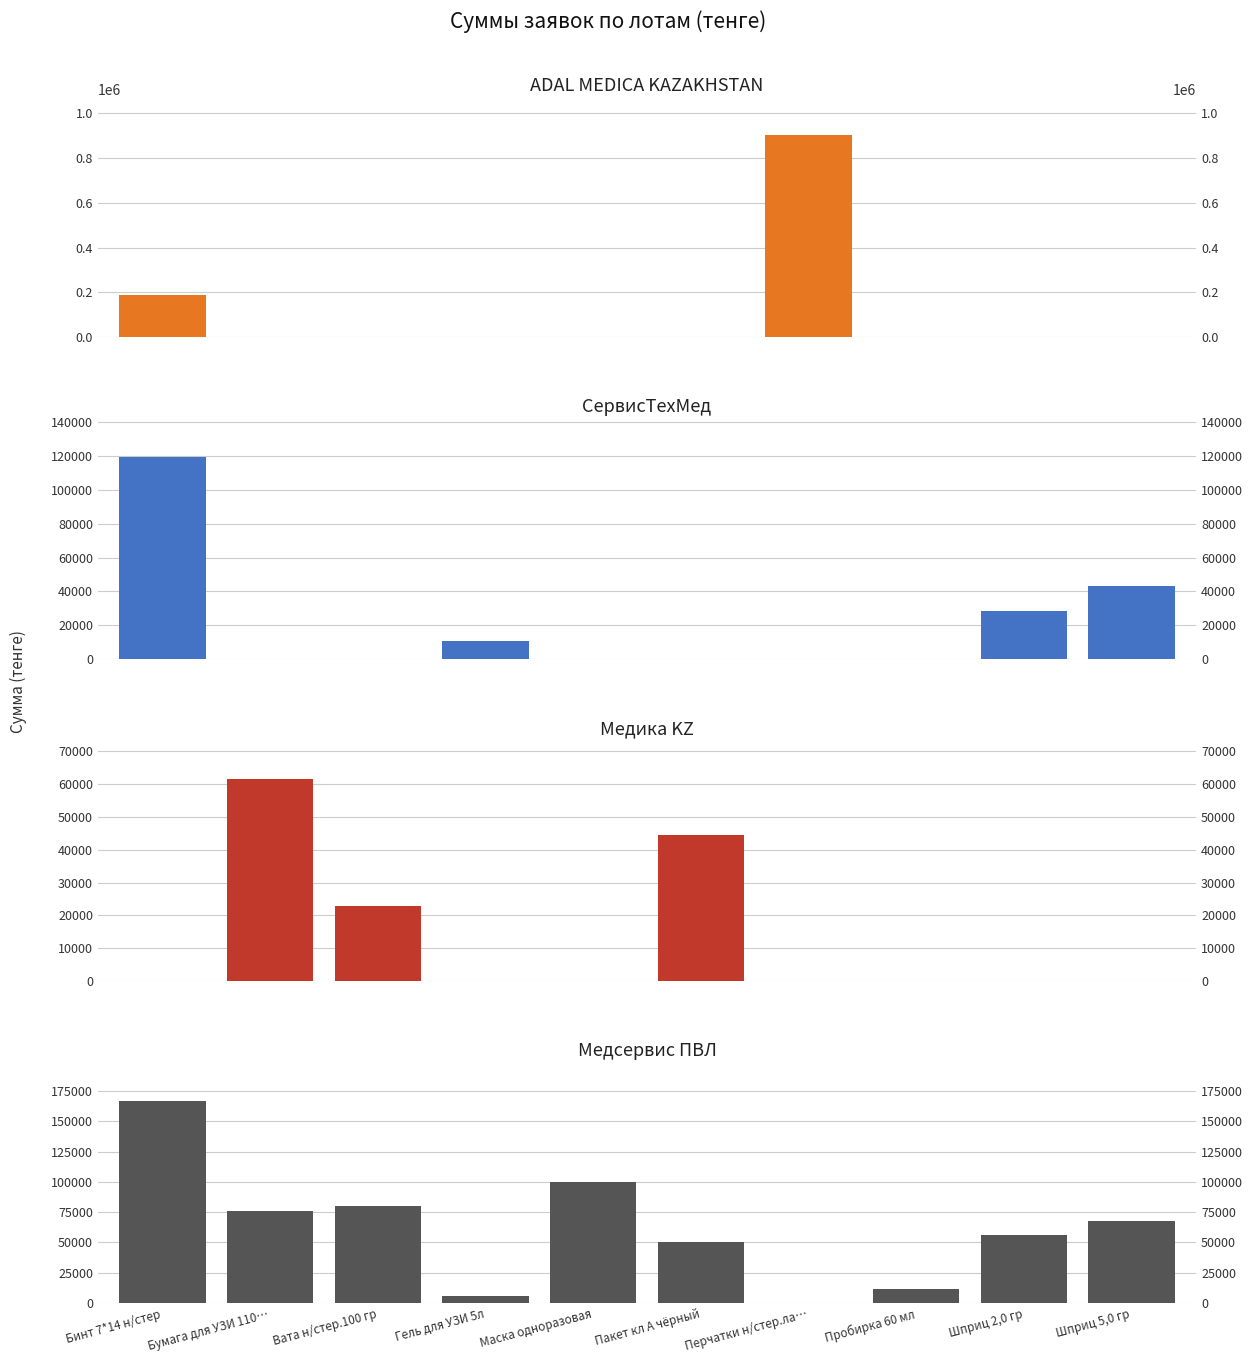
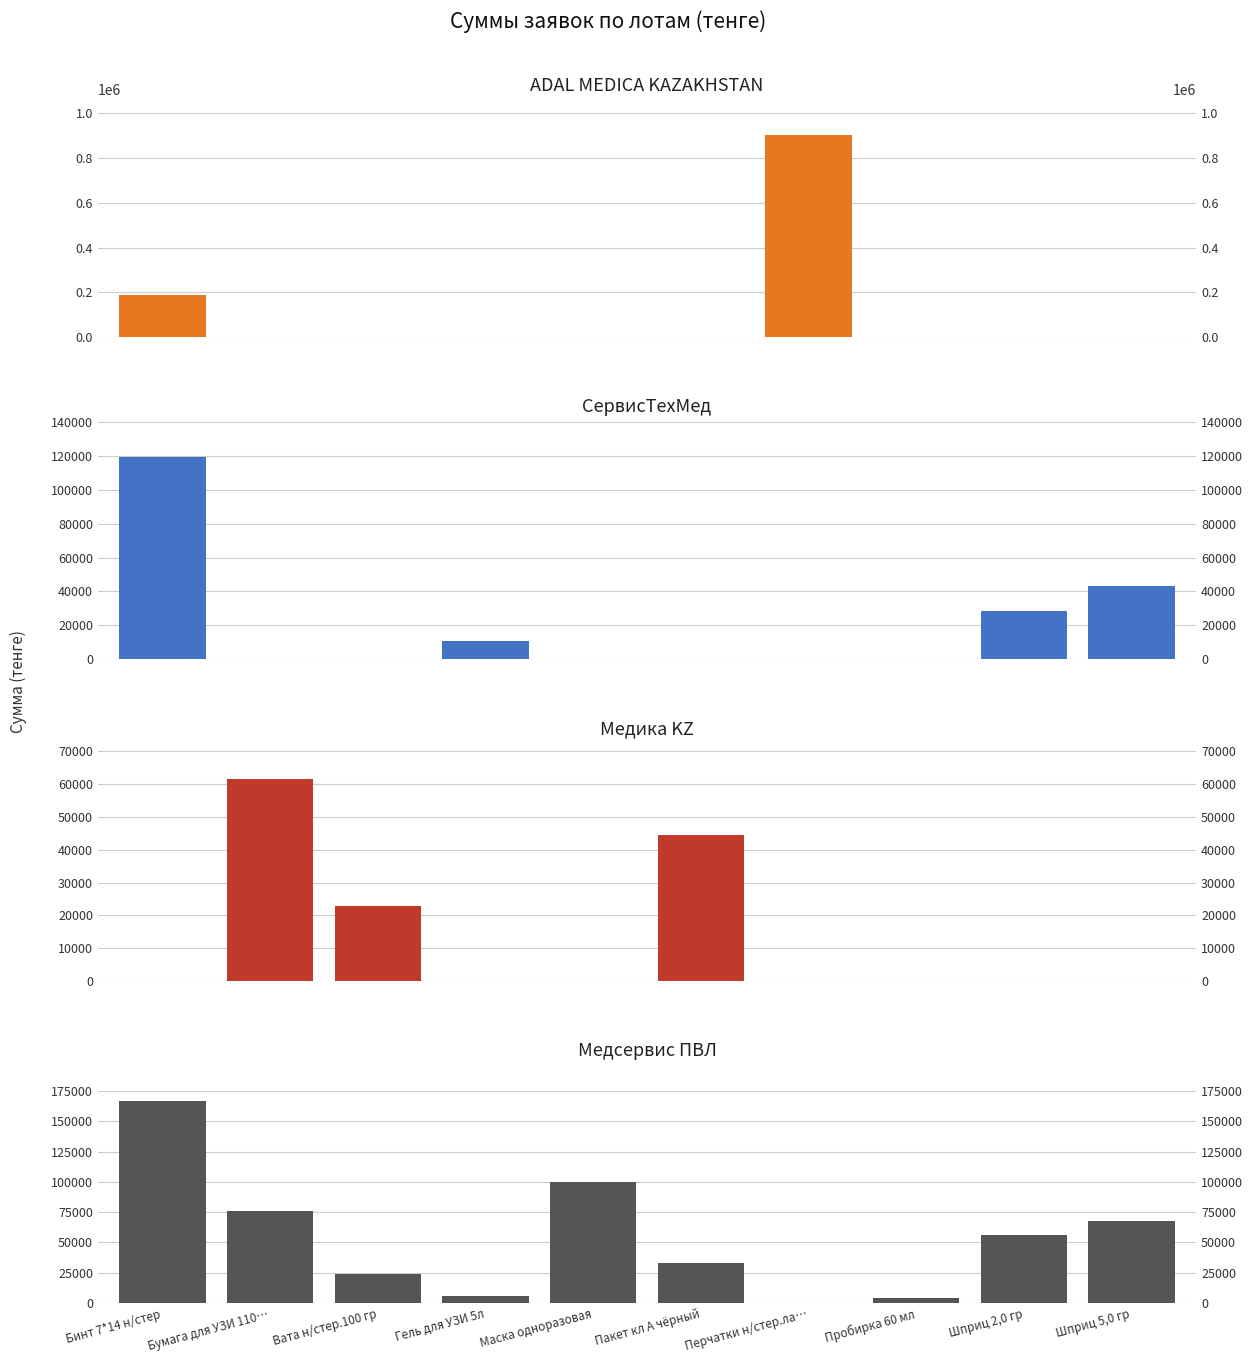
Медсервис ПВЛ, Вата н/стер.100 гр: 80000 -> 24000
Медсервис ПВЛ, Пакет кл А чёрный: 50000 -> 33000
Медсервис ПВЛ, Пробирка 60 мл: 12000 -> 4000
